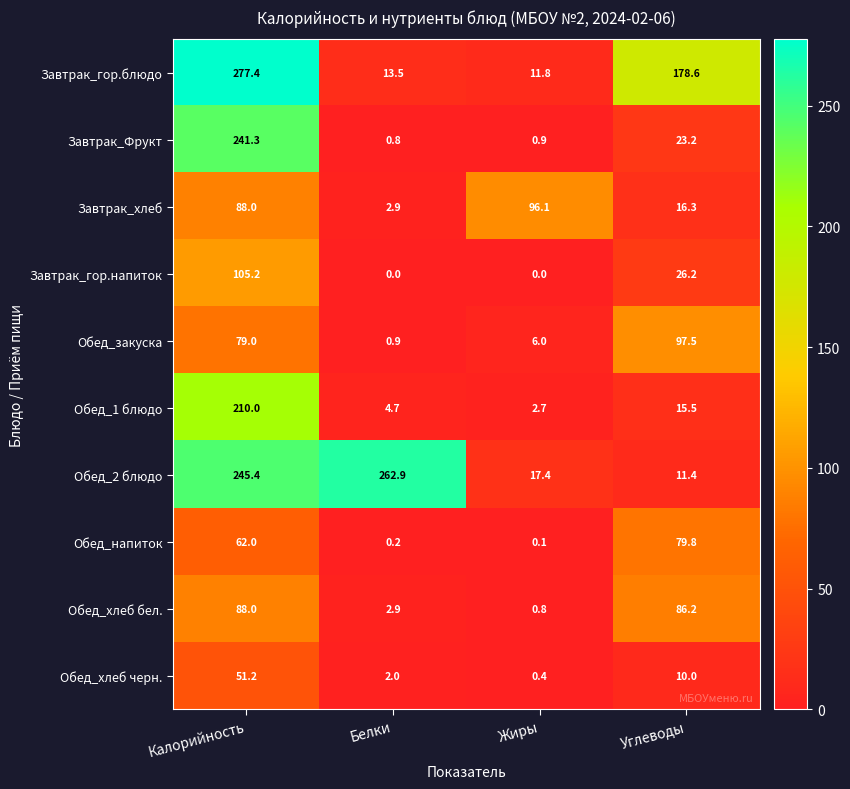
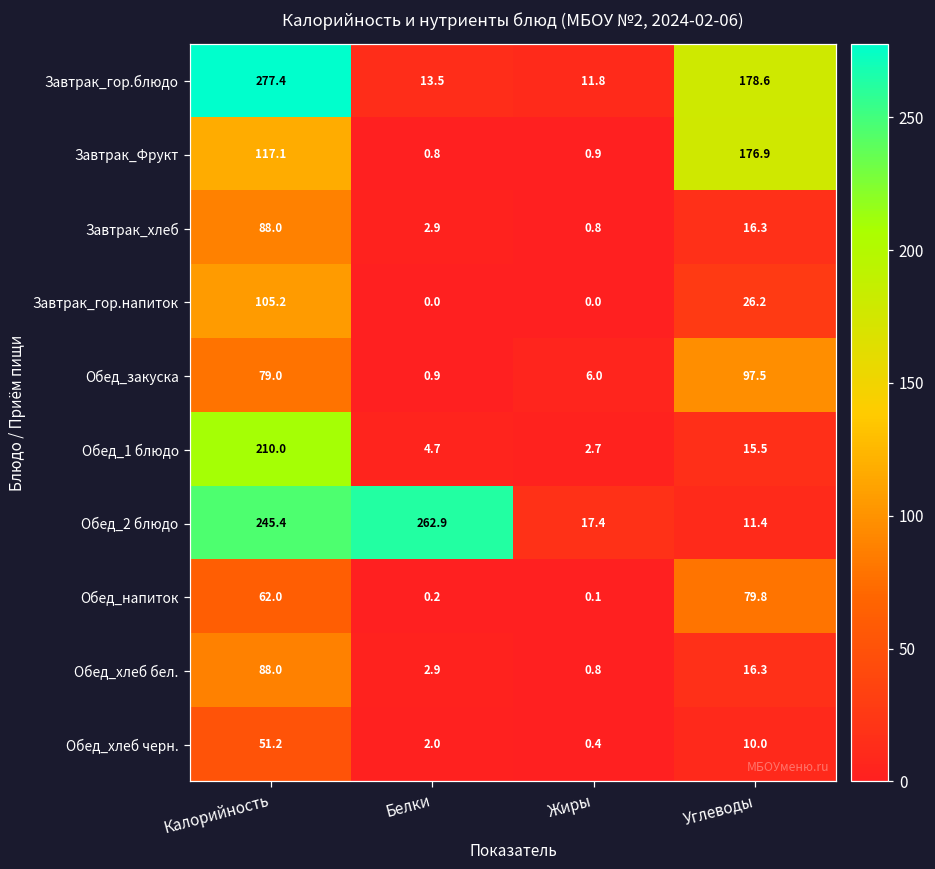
Завтрак_Фрукт, Калорийность: 241.3 -> 117.1
Завтрак_Фрукт, Углеводы: 23.2 -> 176.9
Завтрак_хлеб, Жиры: 96.1 -> 0.8
Обед_хлеб бел., Углеводы: 86.2 -> 16.3
